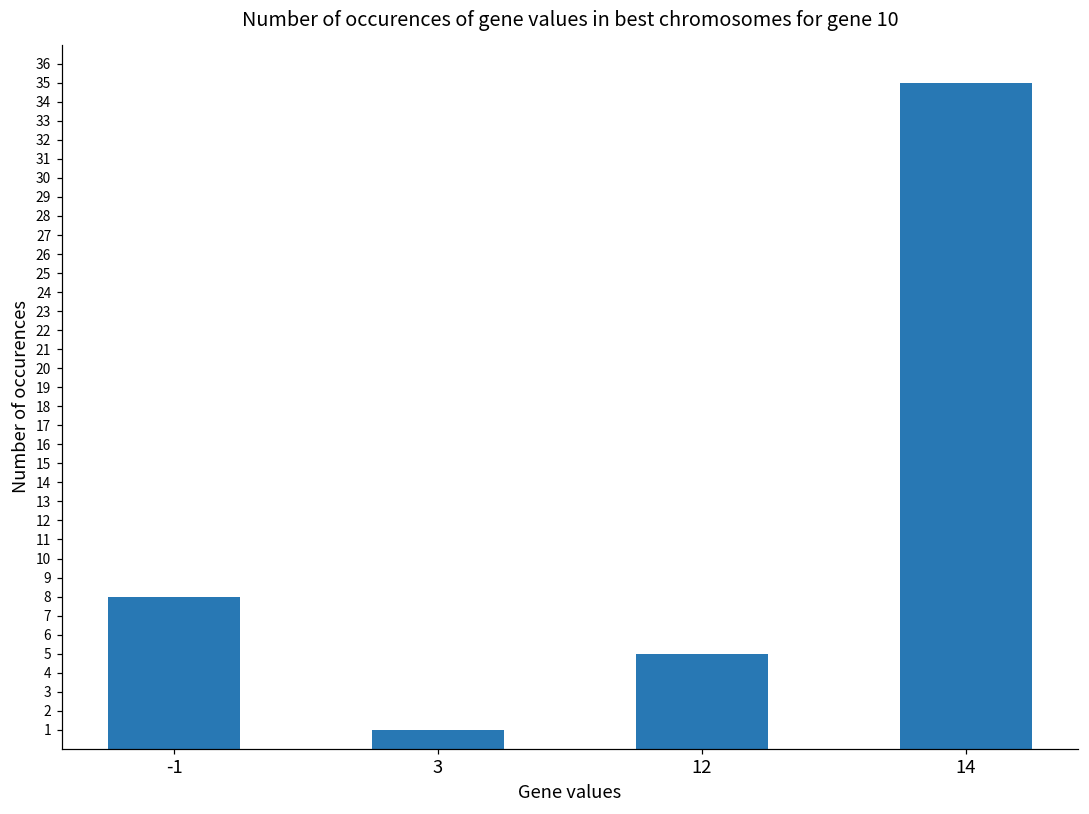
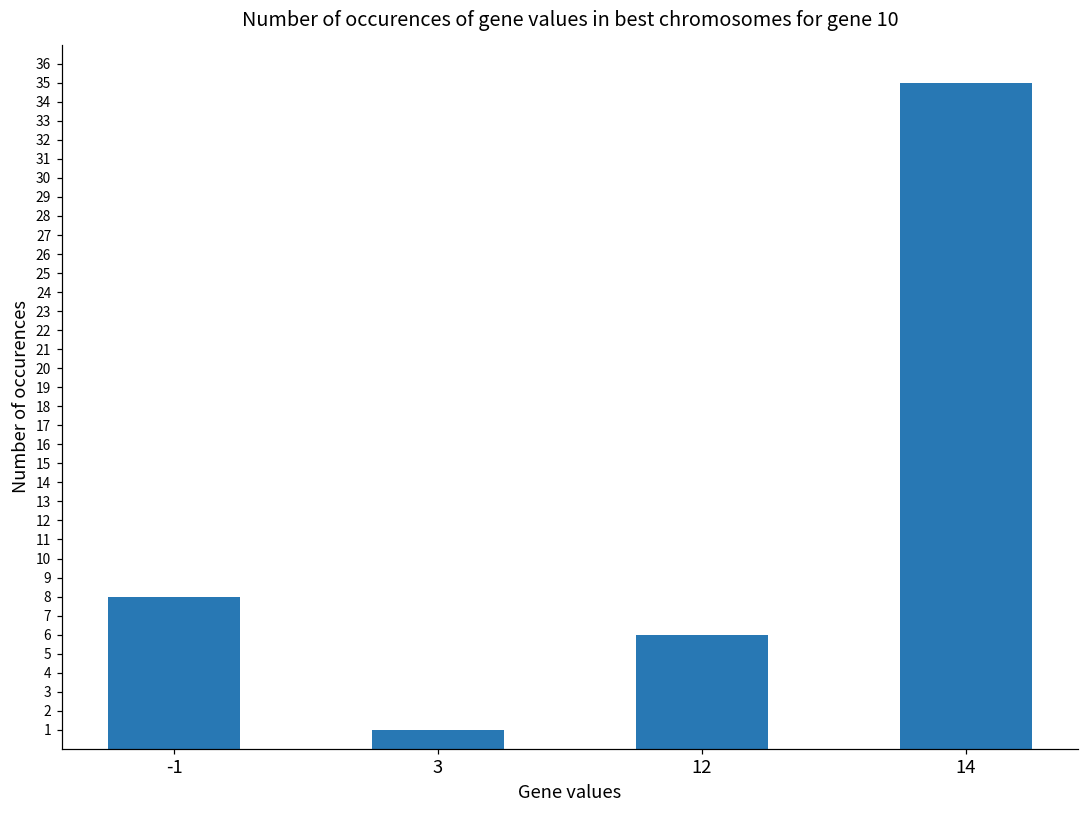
12: 5 -> 6
